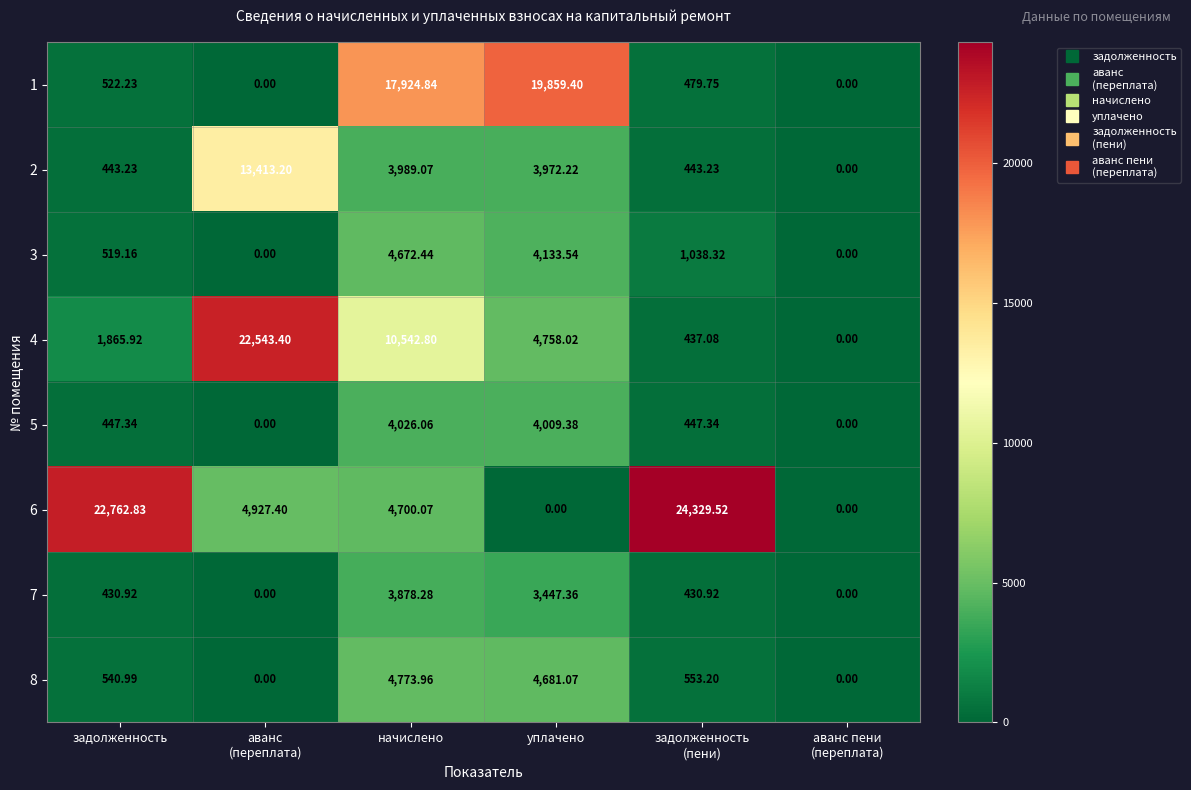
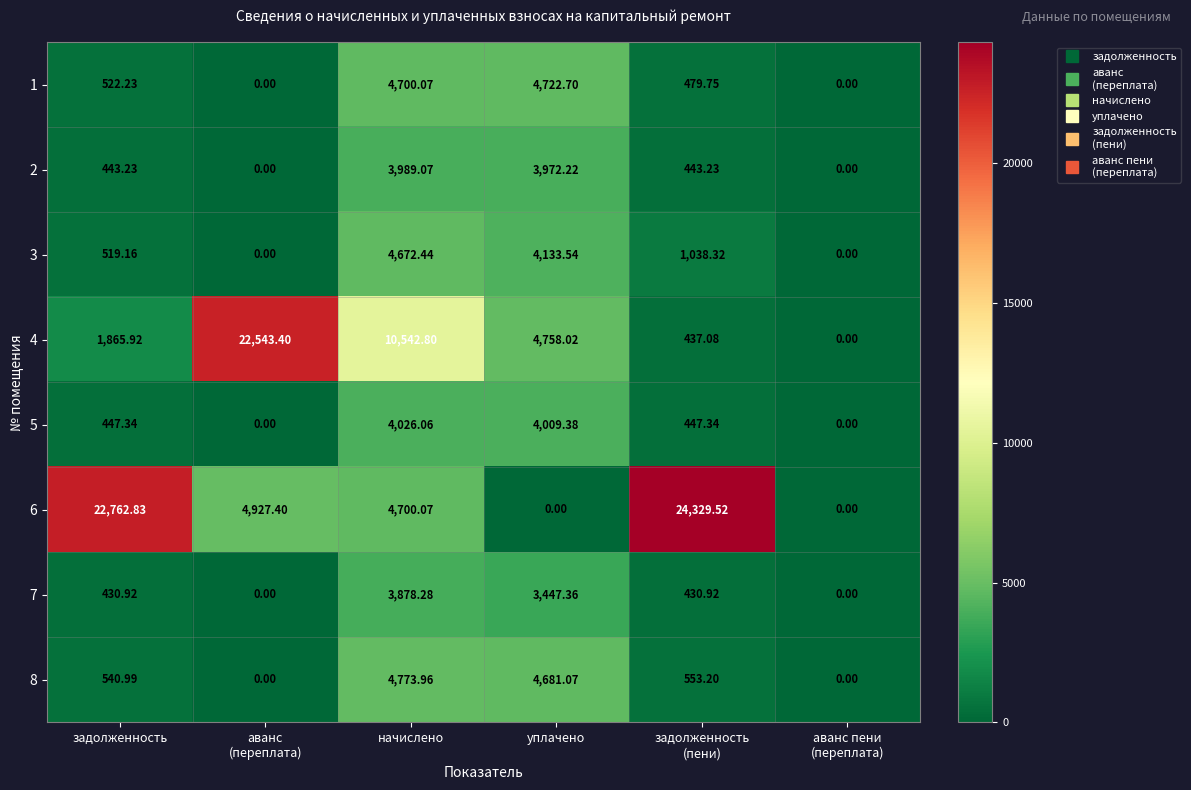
1, начислено: 17,924.84 -> 4,700.07
1, уплачено: 19,859.40 -> 4,722.70
2, аванс (переплата): 13,413.20 -> 0.00
